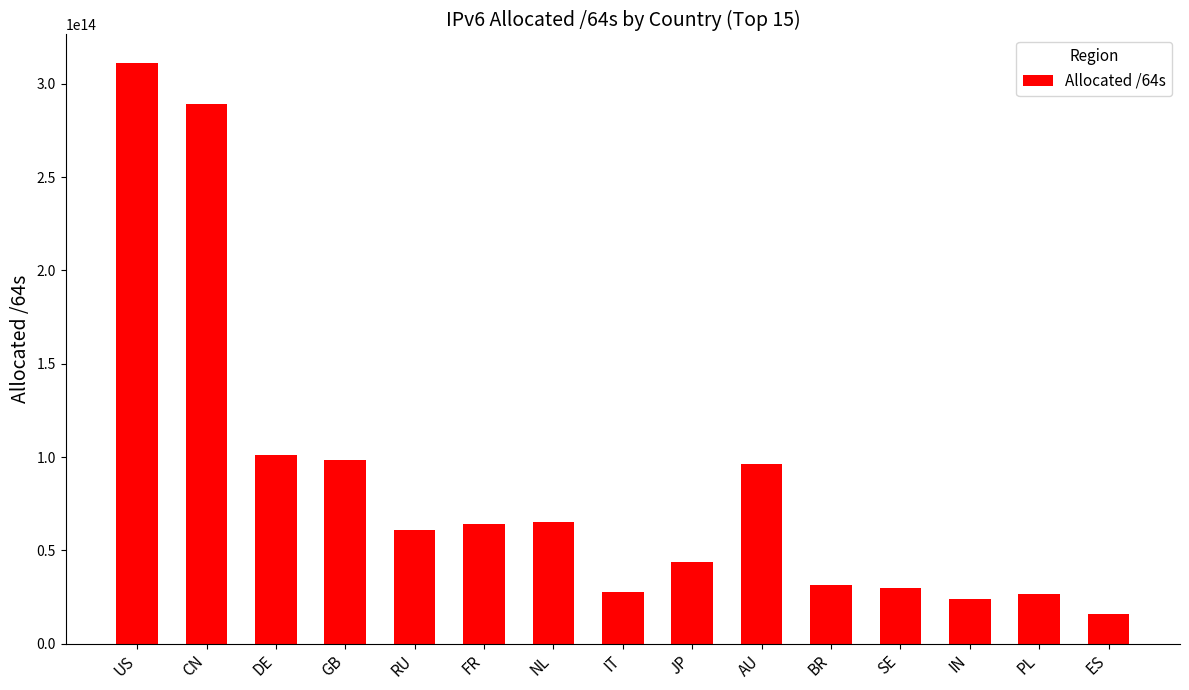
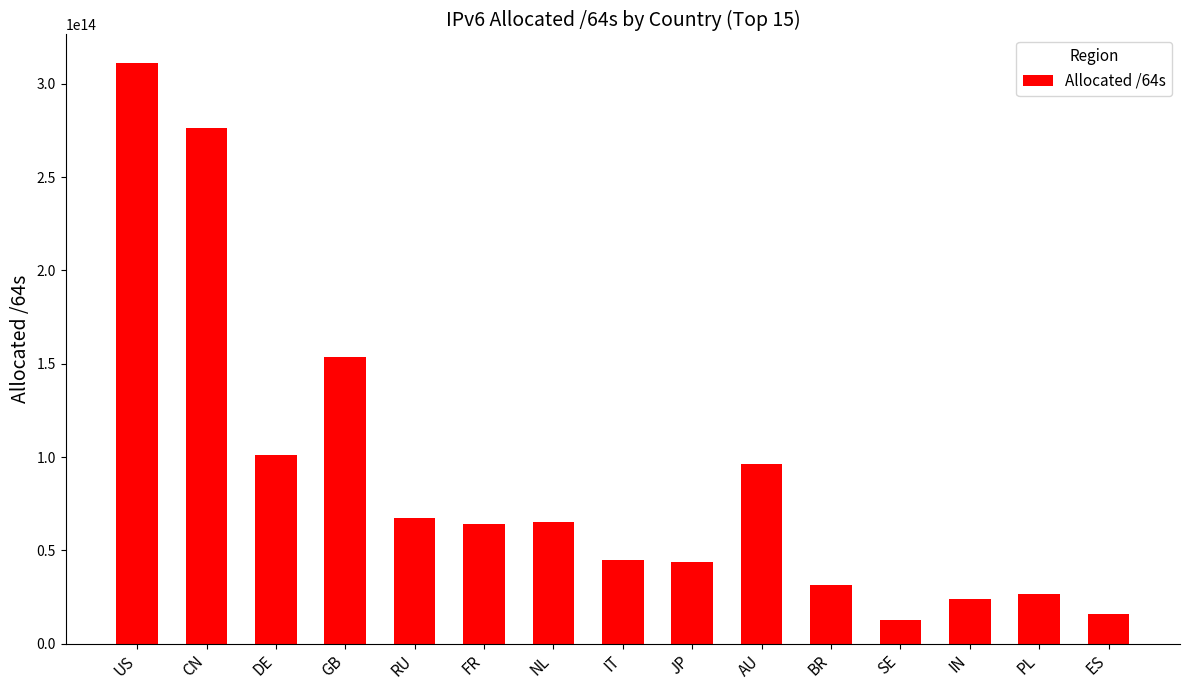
CN: 289000000000000 -> 277000000000000
GB: 98000000000000 -> 154000000000000
RU: 61000000000000 -> 67000000000000
IT: 28000000000000 -> 45000000000000
SE: 30000000000000 -> 12000000000000
